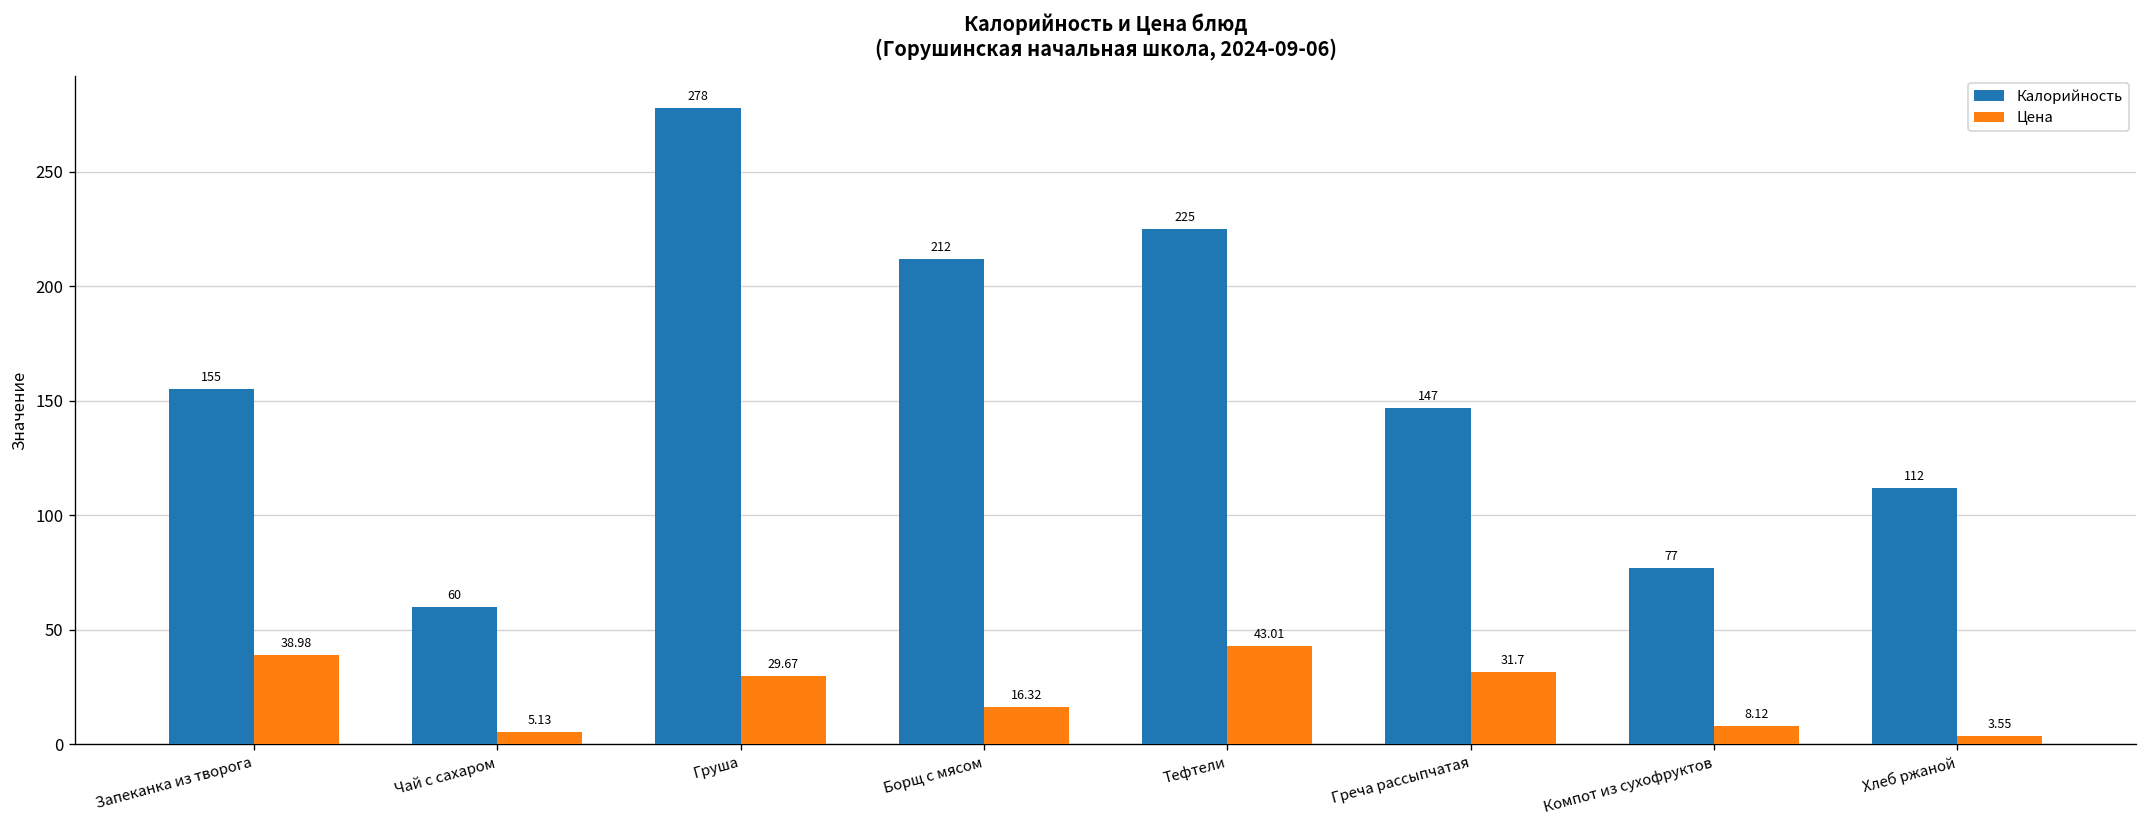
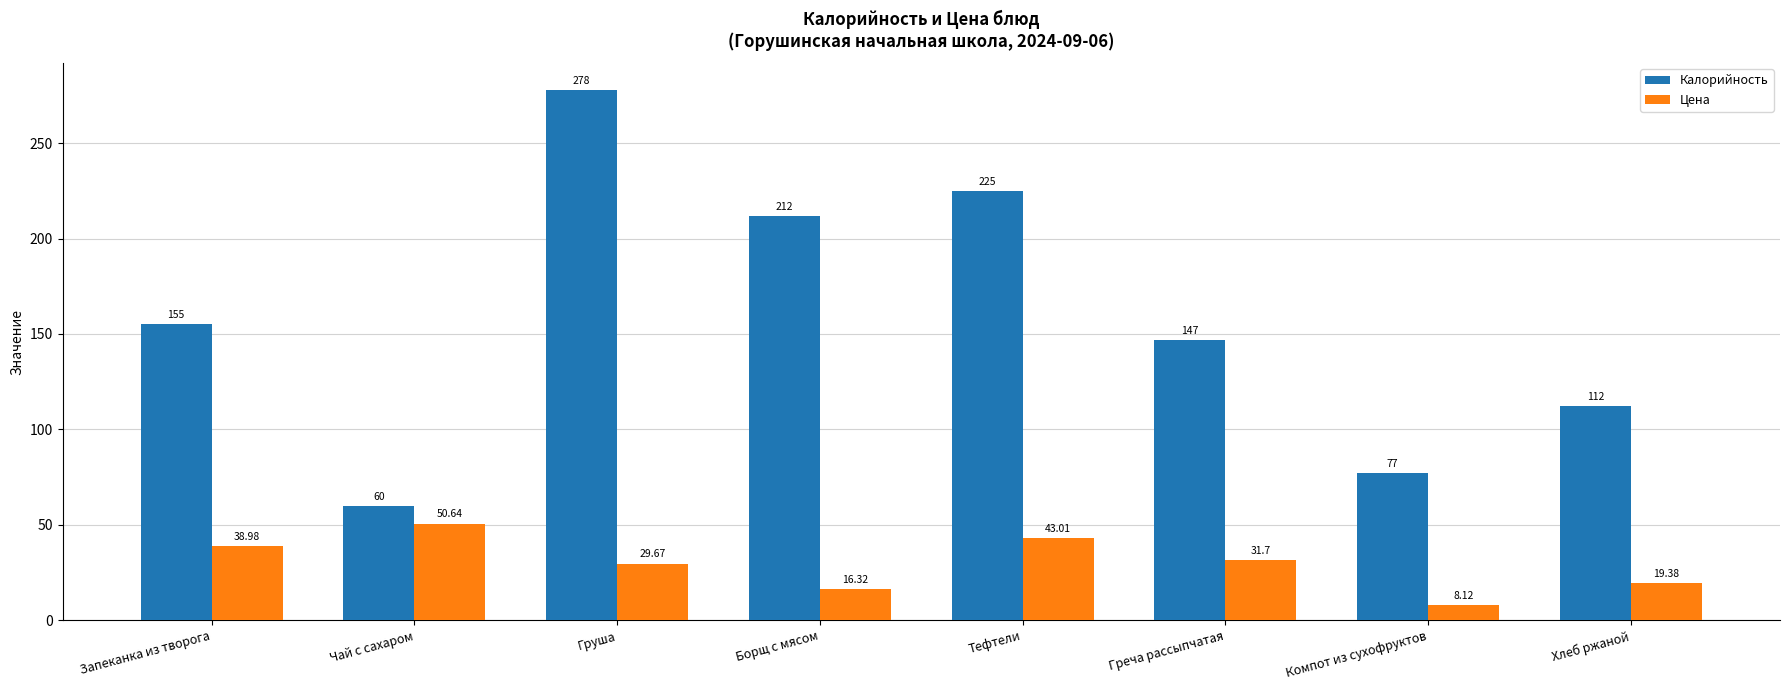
Цена, Чай с сахаром: 5.13 -> 50.64
Цена, Хлеб ржаной: 3.55 -> 19.38
